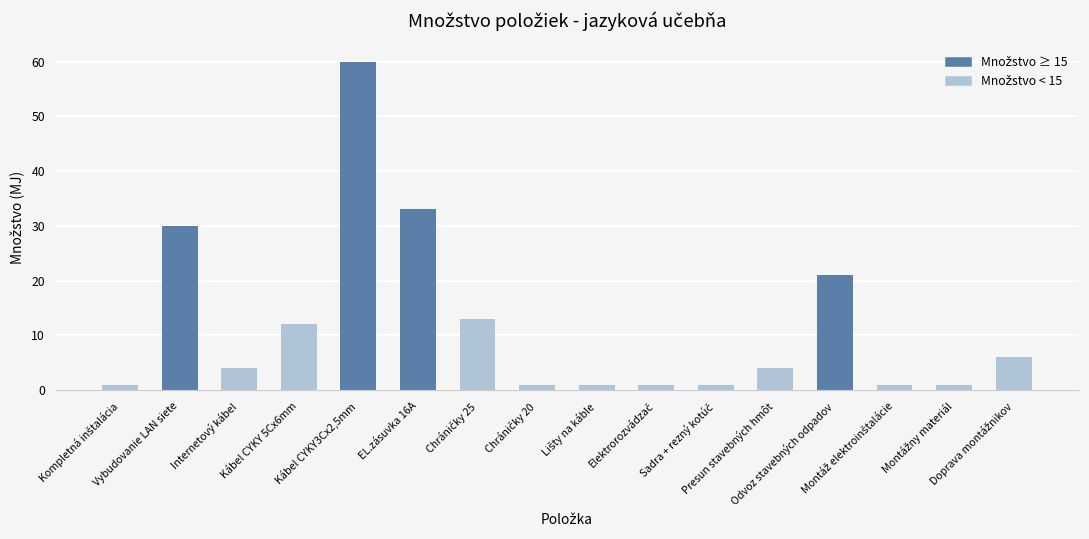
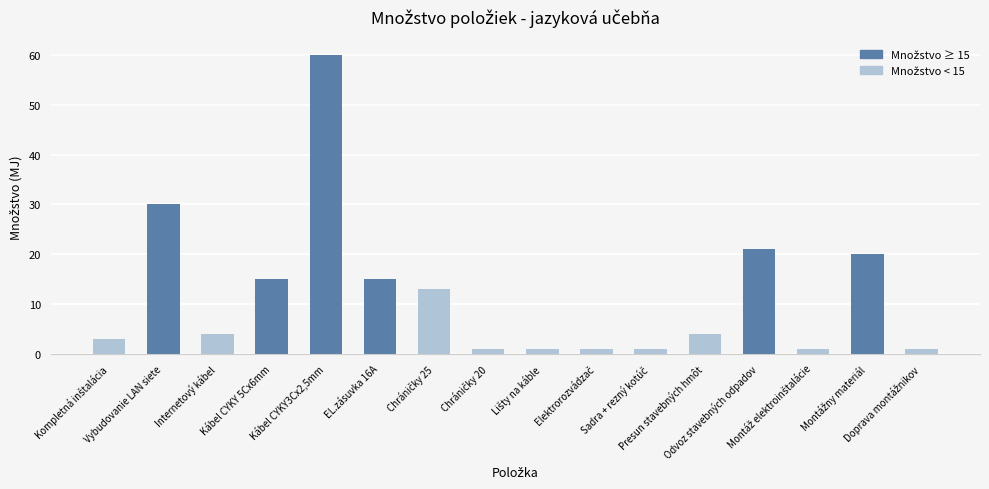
Kompletná inštalácia: 1 -> 3
Kábel CYKY 5Cx6mm: 12 -> 15
EL.zásuvka 16A: 33 -> 15
Montážny materiál: 1 -> 20
Doprava montážnikov: 6 -> 1
